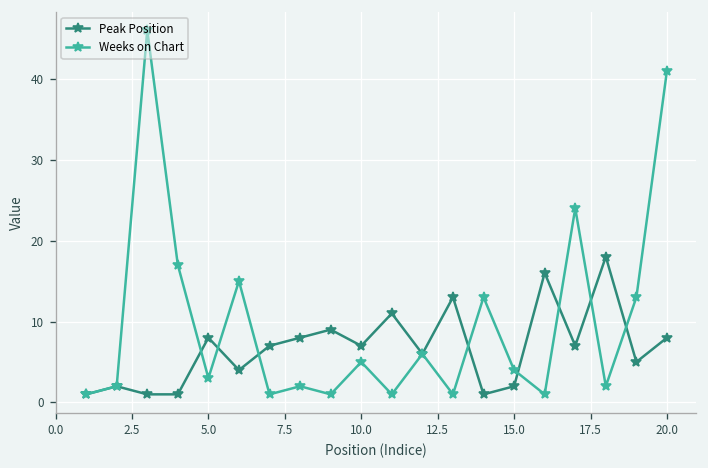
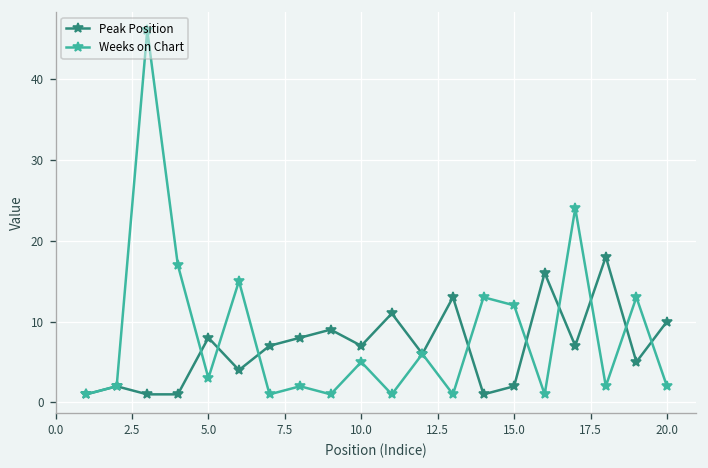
Weeks on Chart, 15.0: 4 -> 12
Peak Position, 20.0: 8 -> 10
Weeks on Chart, 20.0: 41 -> 2
